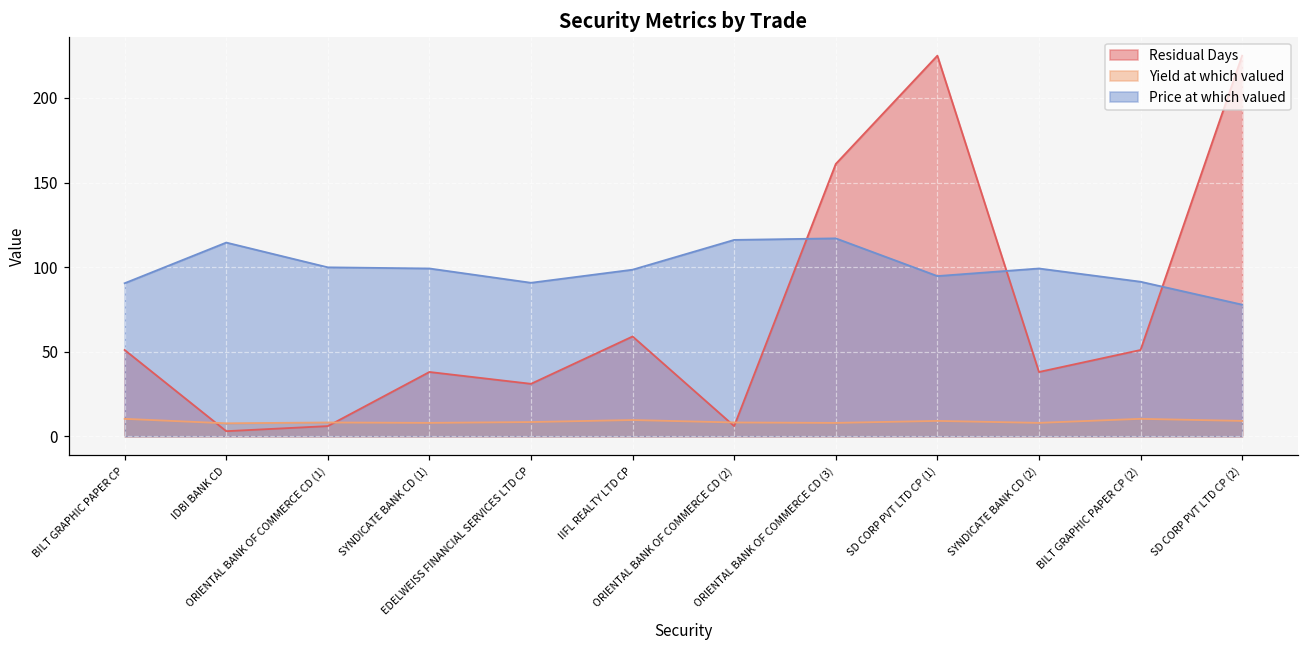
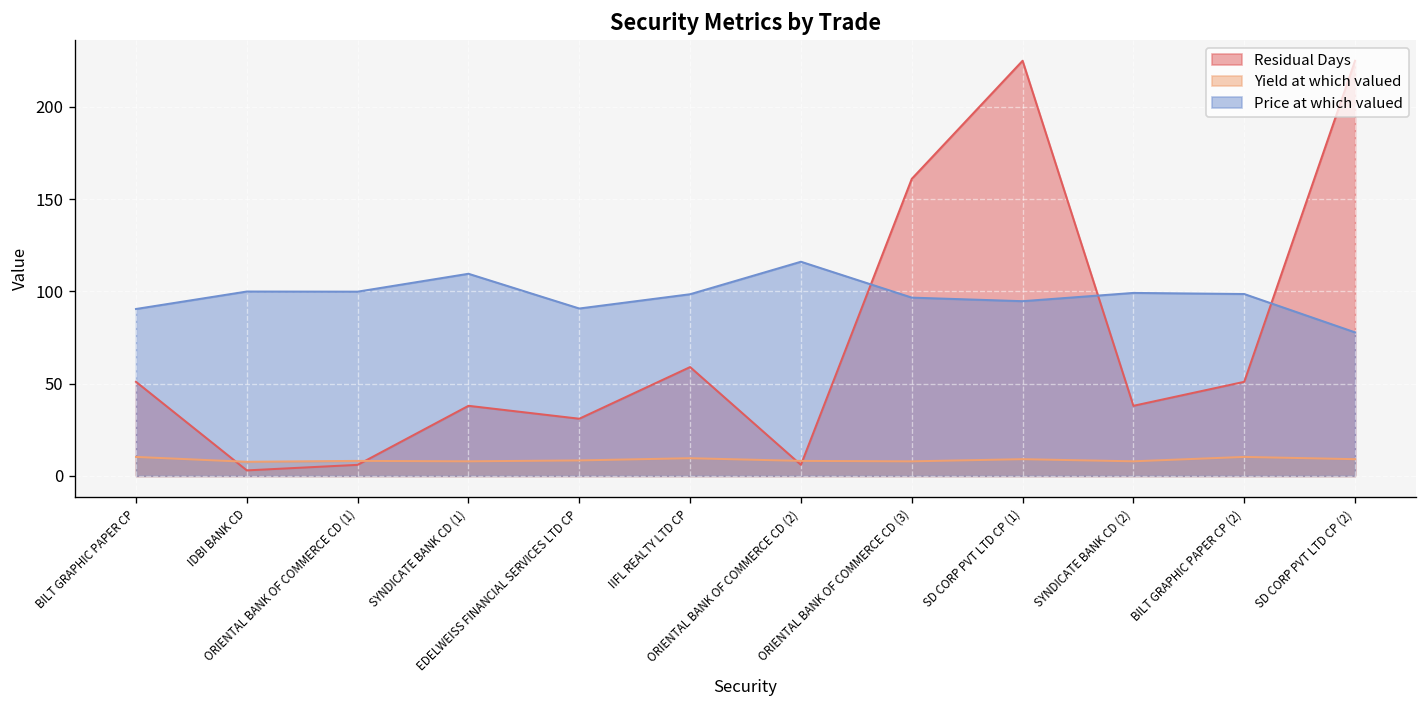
Price at which valued, IDBI BANK CD: 115 -> 100
Price at which valued, SYNDICATE BANK CD (1): 99 -> 110
Price at which valued, ORIENTAL BANK OF COMMERCE CD (3): 117 -> 97
Price at which valued, BILT GRAPHIC PAPER CP (2): 91 -> 99
